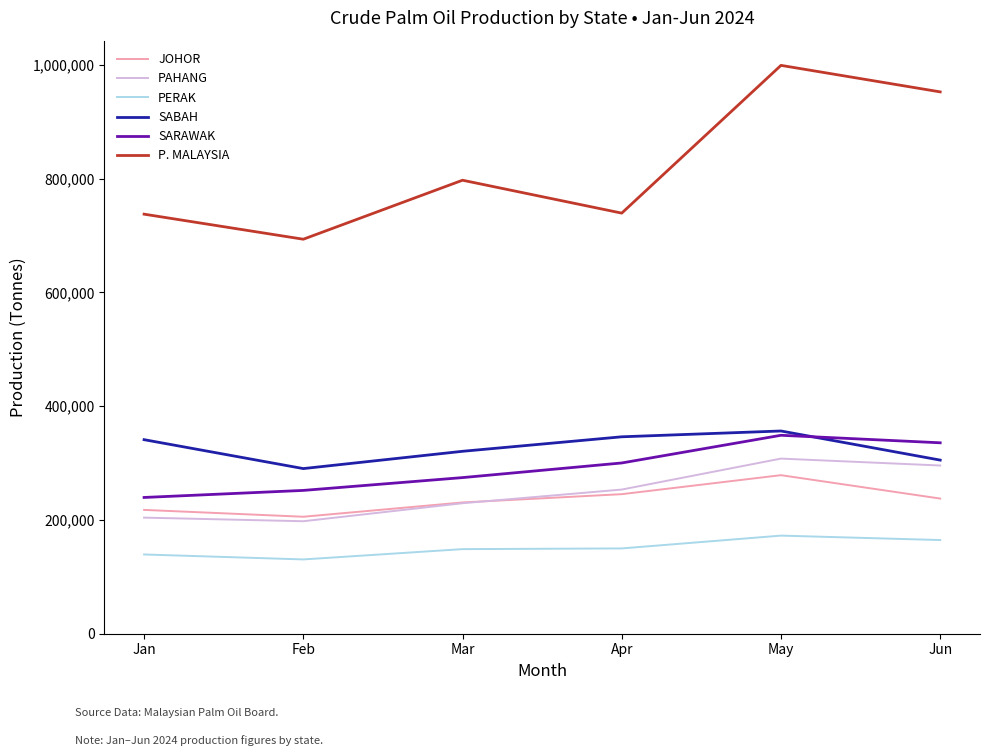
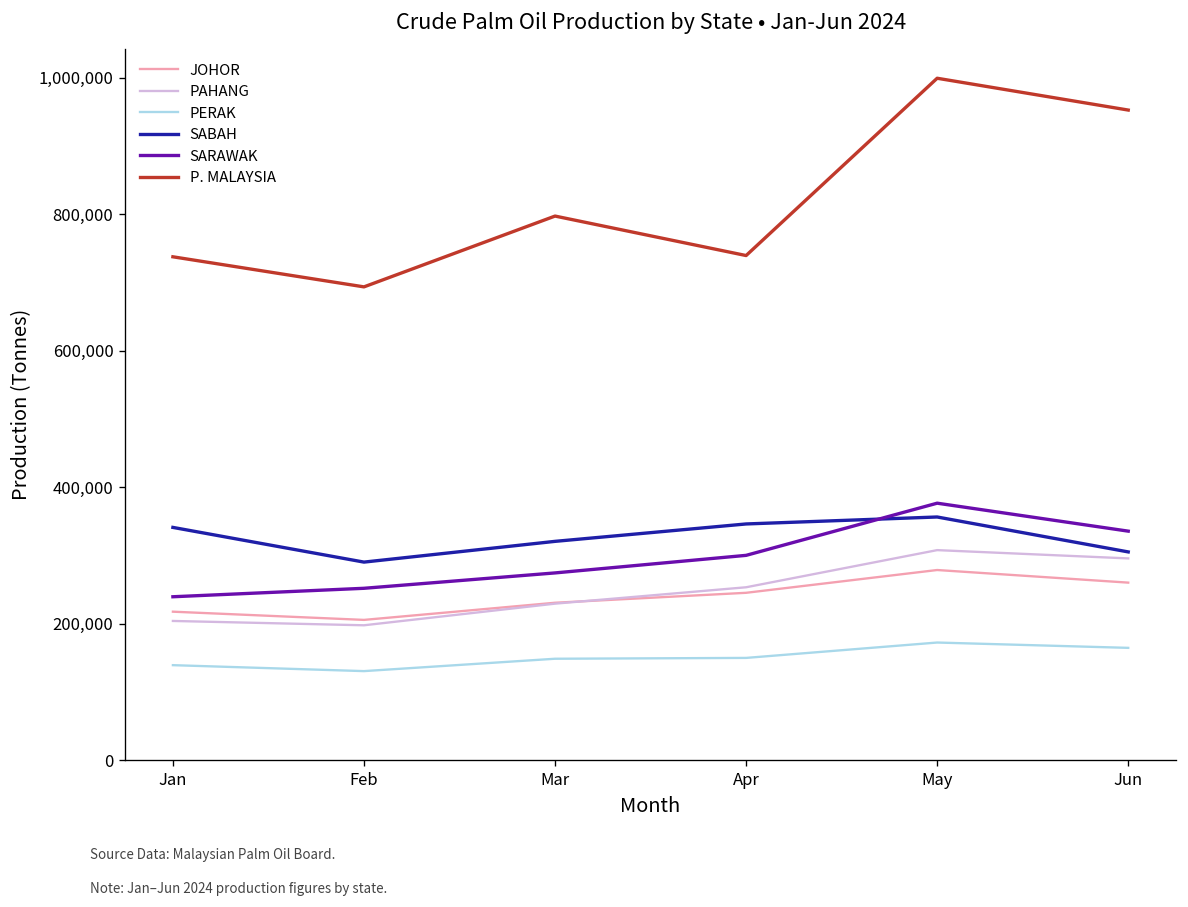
SARAWAK, May: 350,000 -> 380,000
JOHOR, Jun: 240,000 -> 260,000
